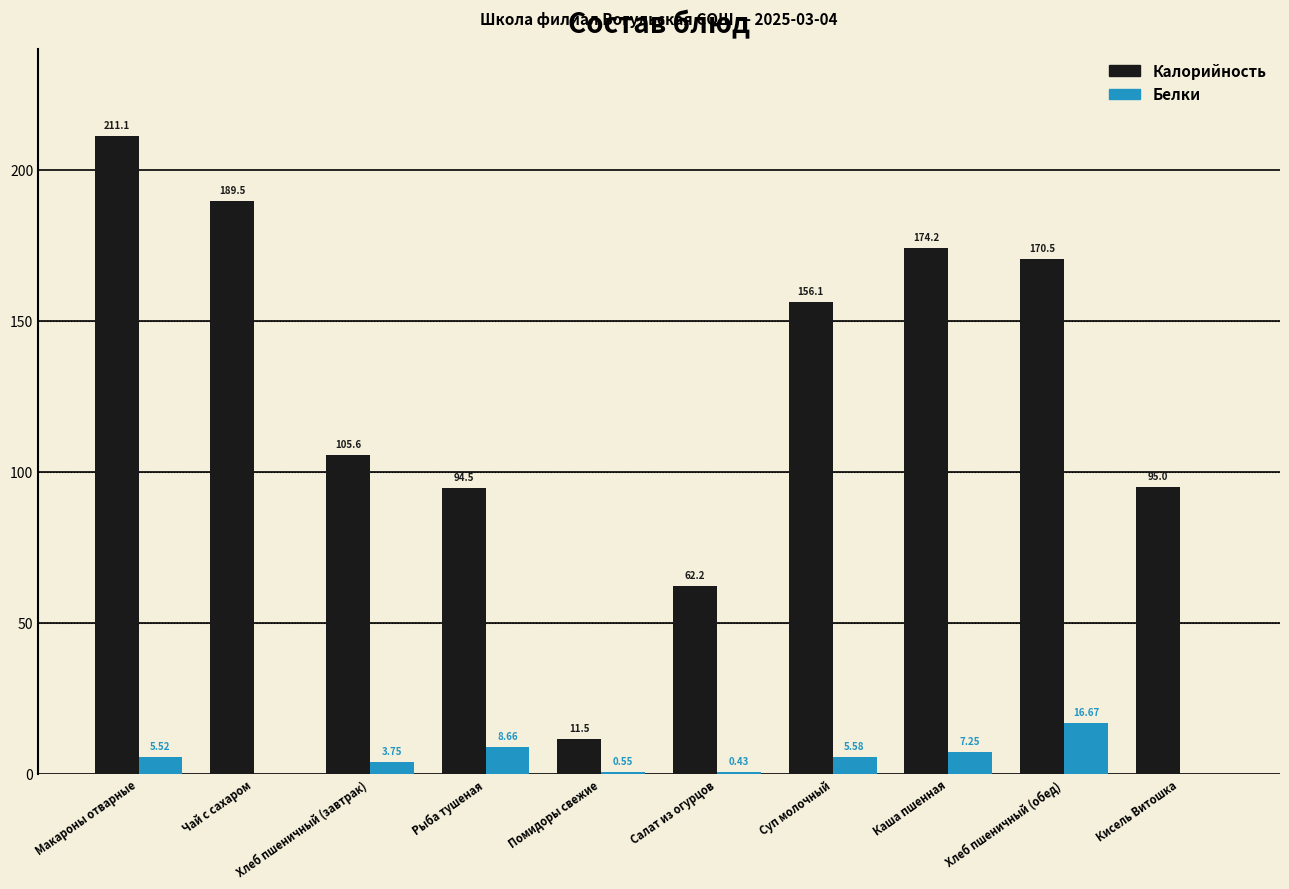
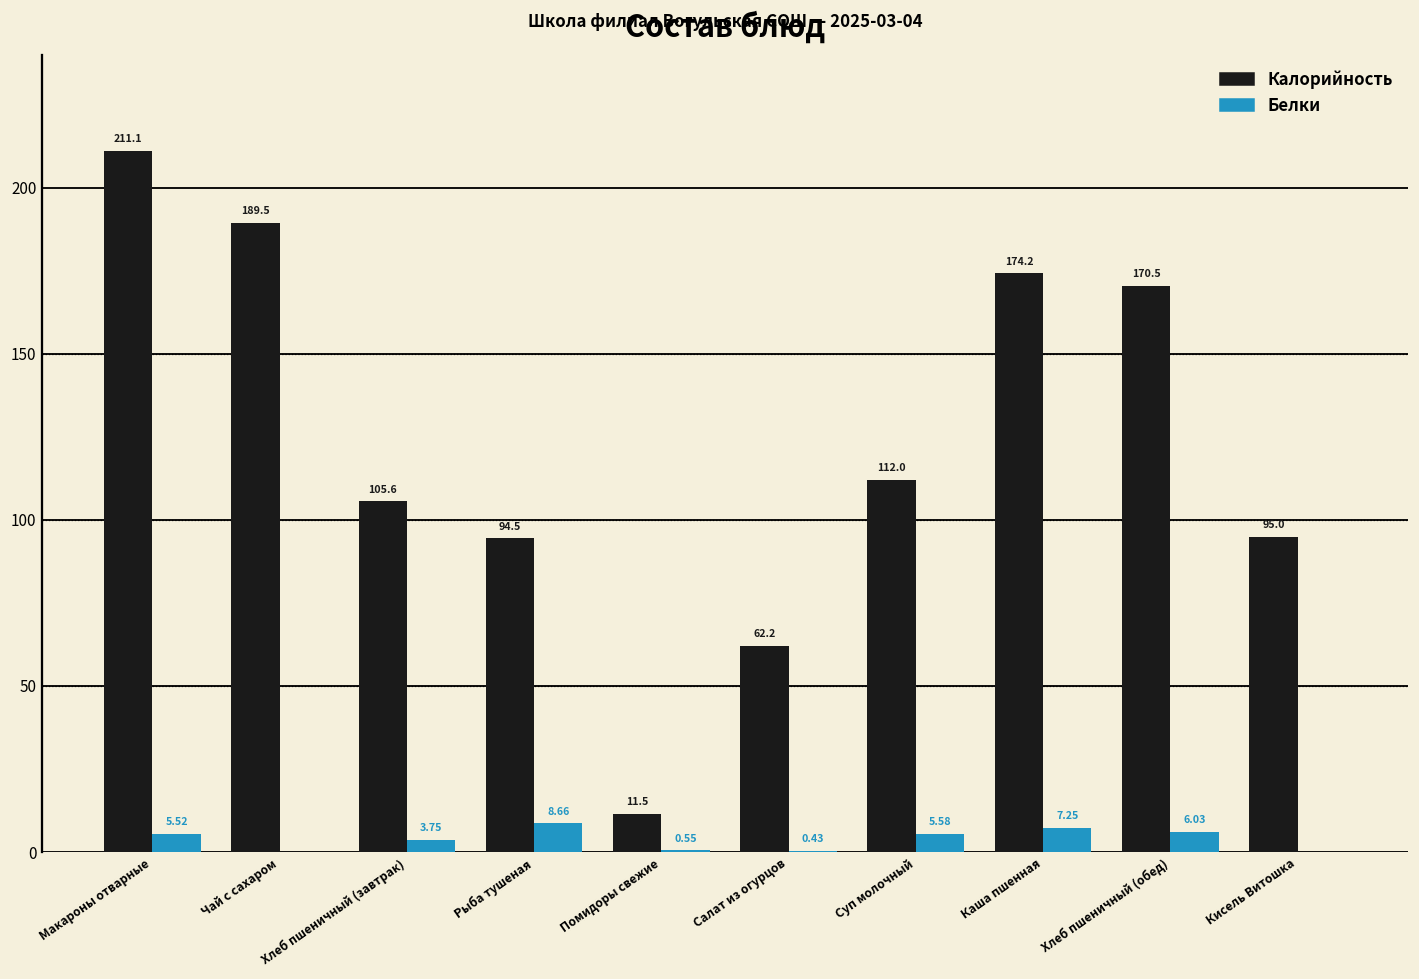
Калорийность, Суп молочный: 156.1 -> 112.0
Белки, Хлеб пшеничный (обед): 16.67 -> 6.03
